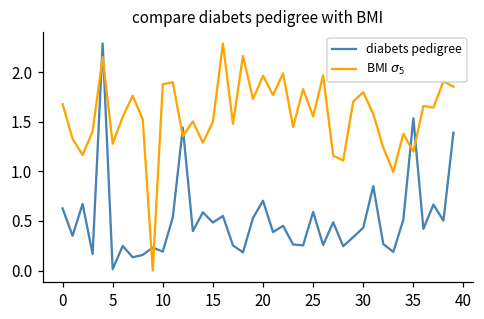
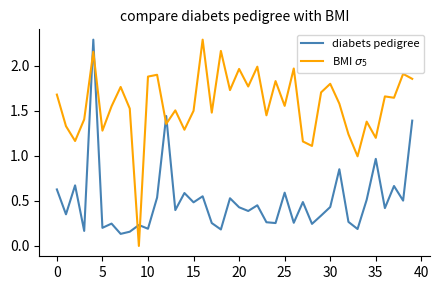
diabets pedigree, 5: 0.0 -> 0.2
diabets pedigree, 20: 0.7 -> 0.4
diabets pedigree, 35: 1.5 -> 1.0
